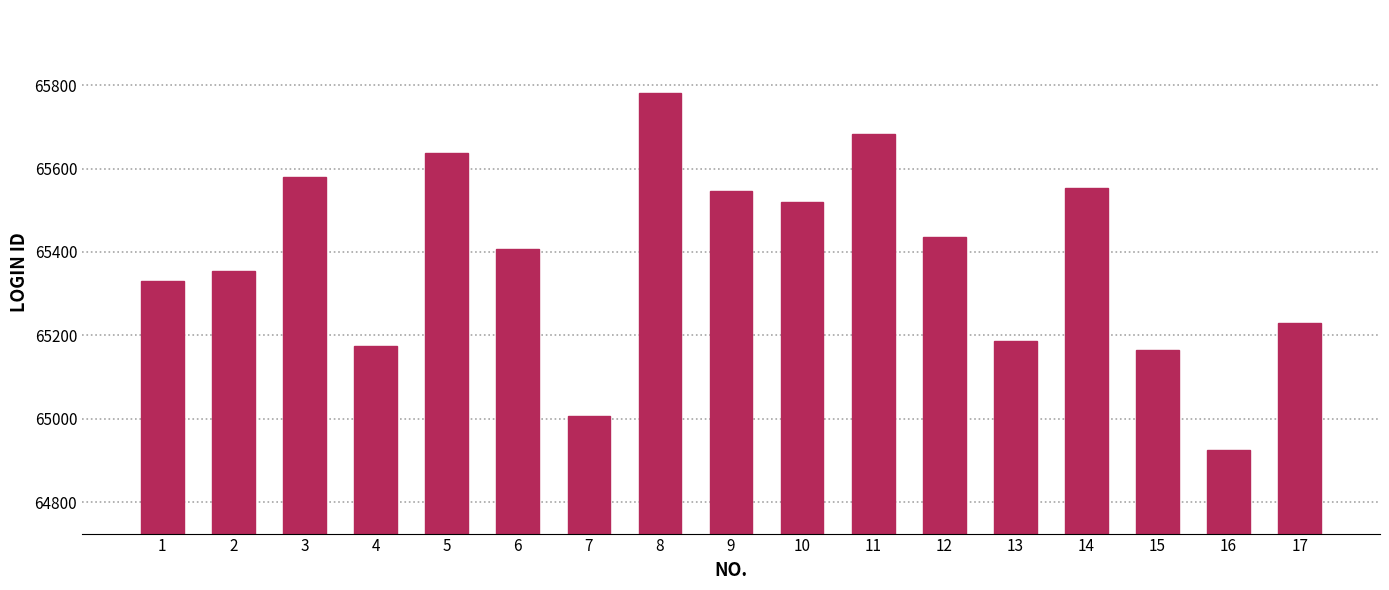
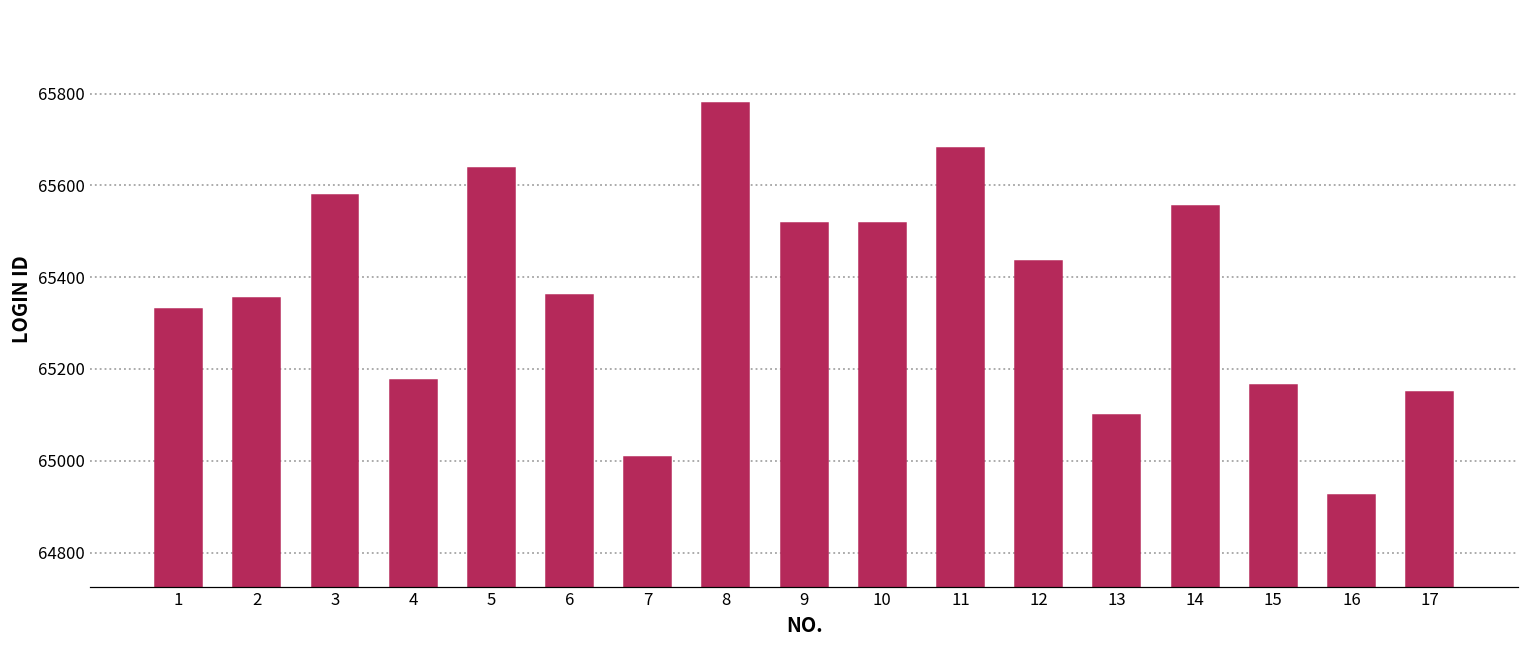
6: 65410 -> 65360
9: 65550 -> 65520
13: 65190 -> 65100
17: 65230 -> 65150
